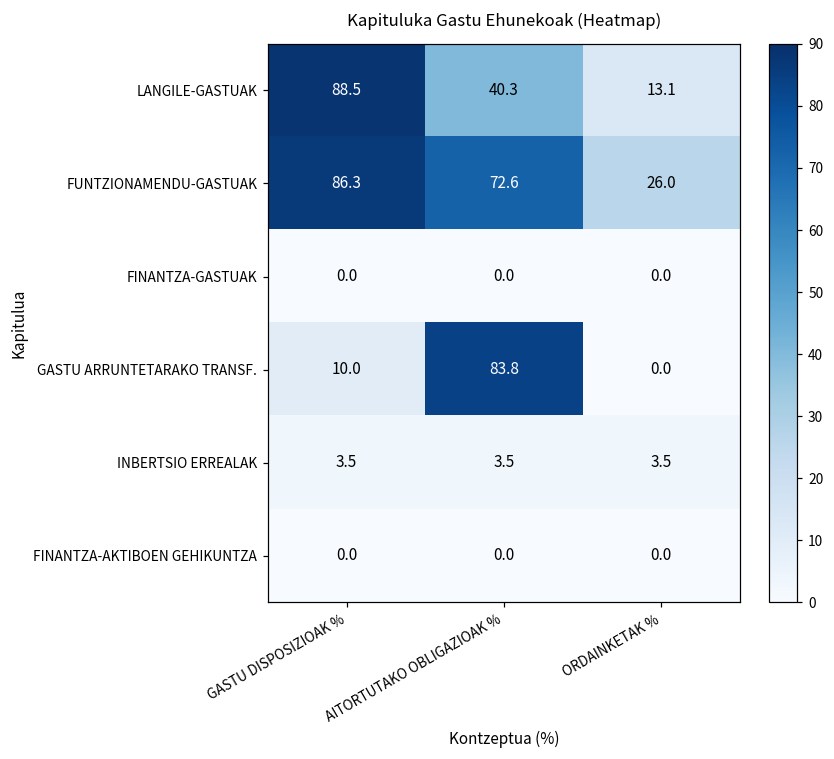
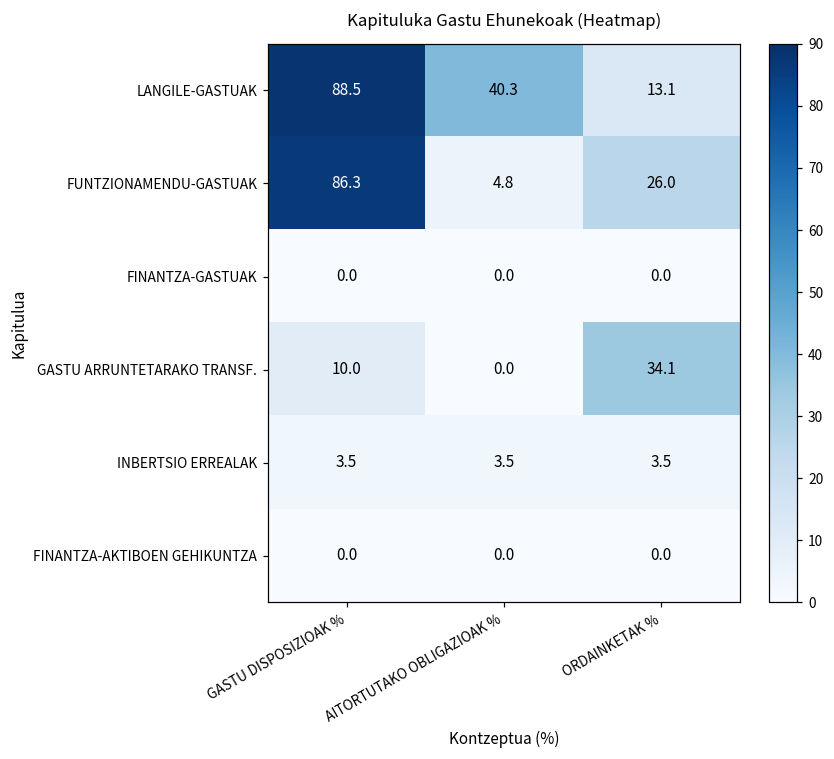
FUNTZIONAMENDU-GASTUAK, AITORTUTAKO OBLIGAZIOAK %: 72.6 -> 4.8
GASTU ARRUNTETARAKO TRANSF., AITORTUTAKO OBLIGAZIOAK %: 83.8 -> 0.0
GASTU ARRUNTETARAKO TRANSF., ORDAINKETAK %: 0.0 -> 34.1
